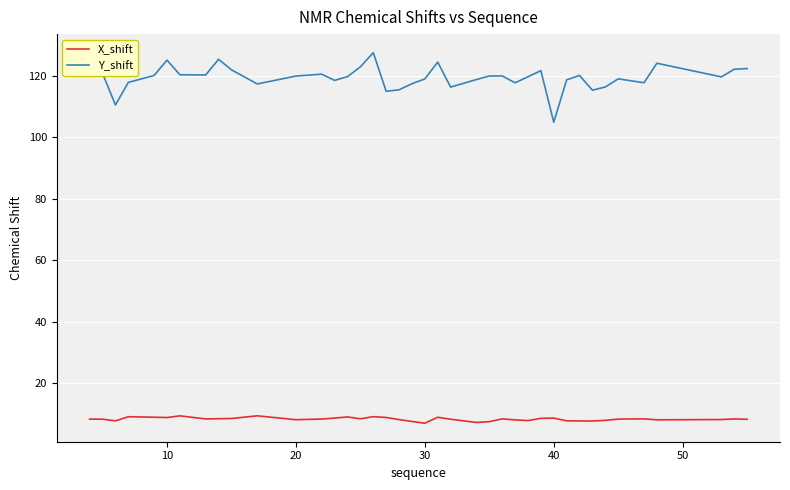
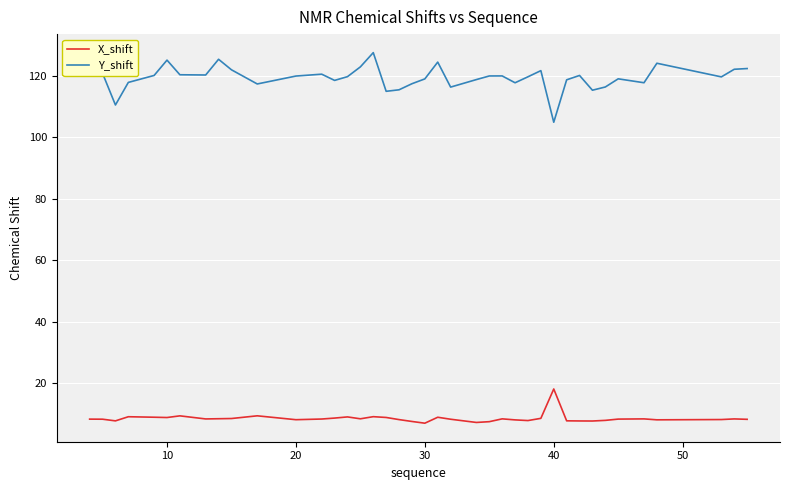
X_shift, 40: 9 -> 18
